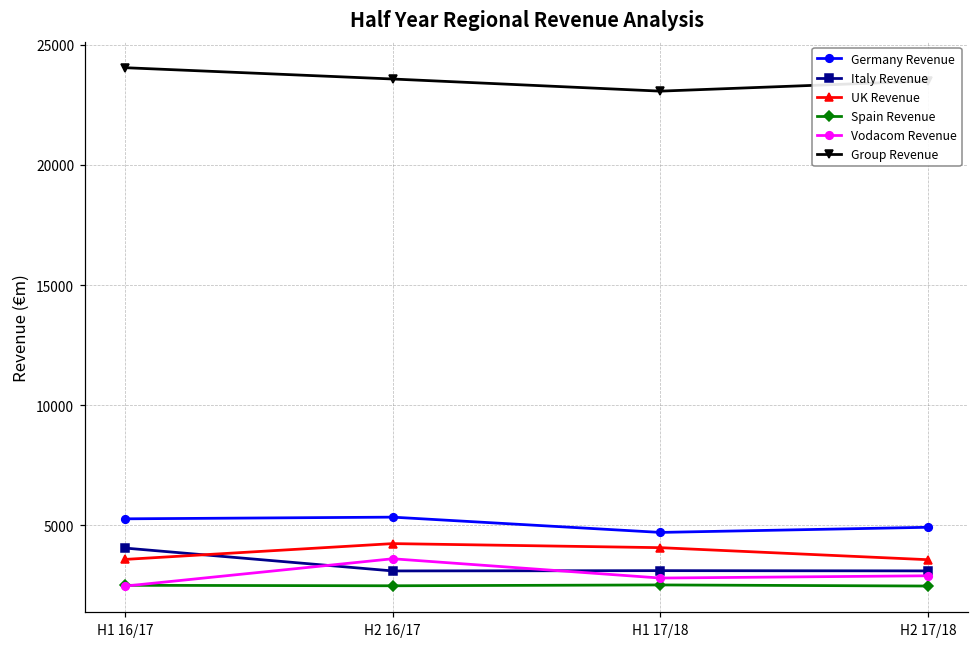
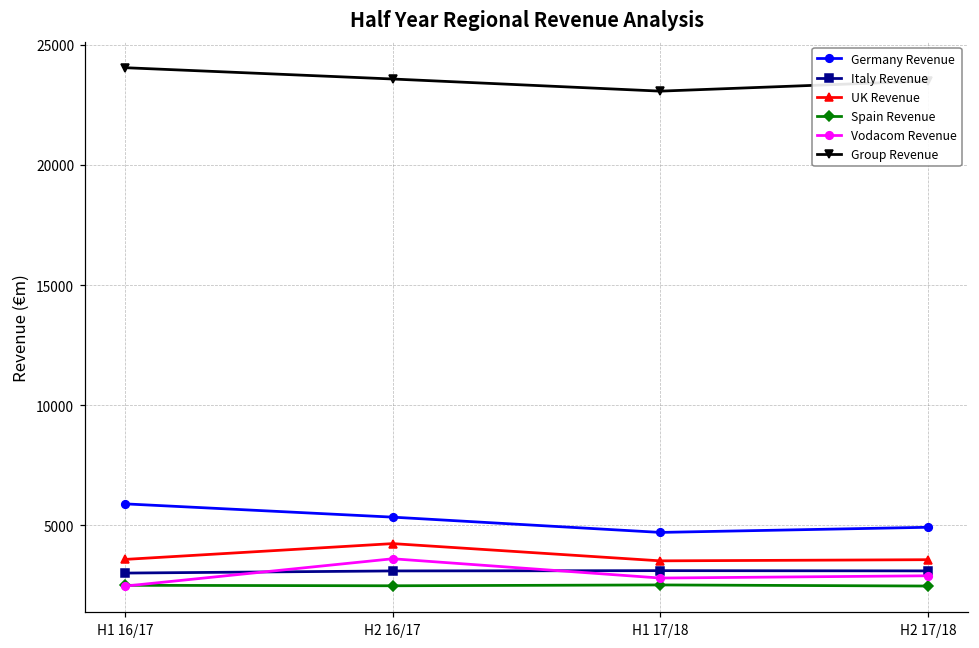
Germany Revenue, H1 16/17: 5300 -> 5900
Italy Revenue, H1 16/17: 4000 -> 3000
UK Revenue, H1 17/18: 4100 -> 3500
